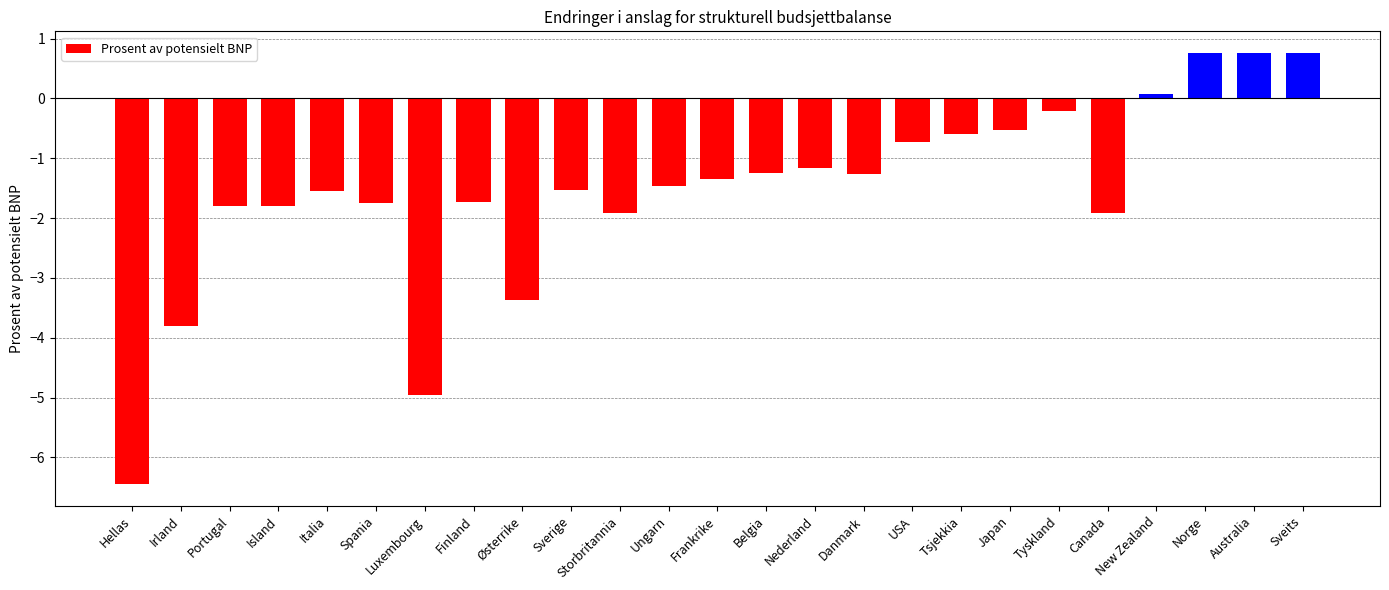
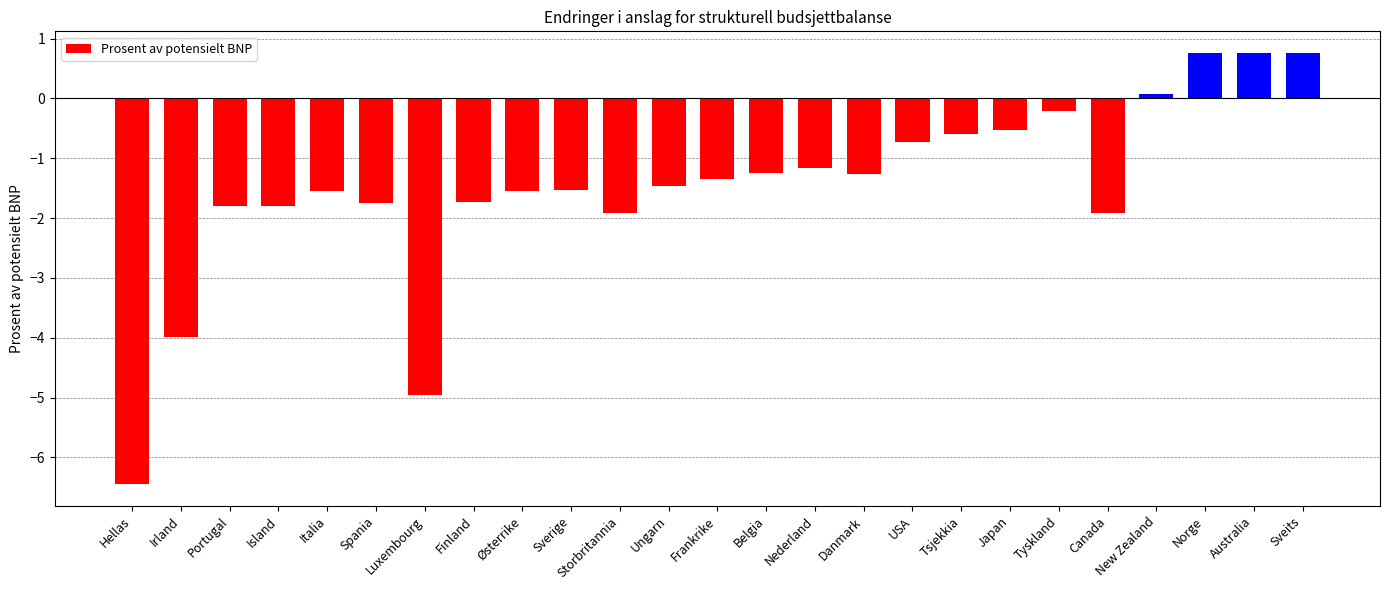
Irland: -3.8 -> -4.0
Østerrike: -3.4 -> -1.6
